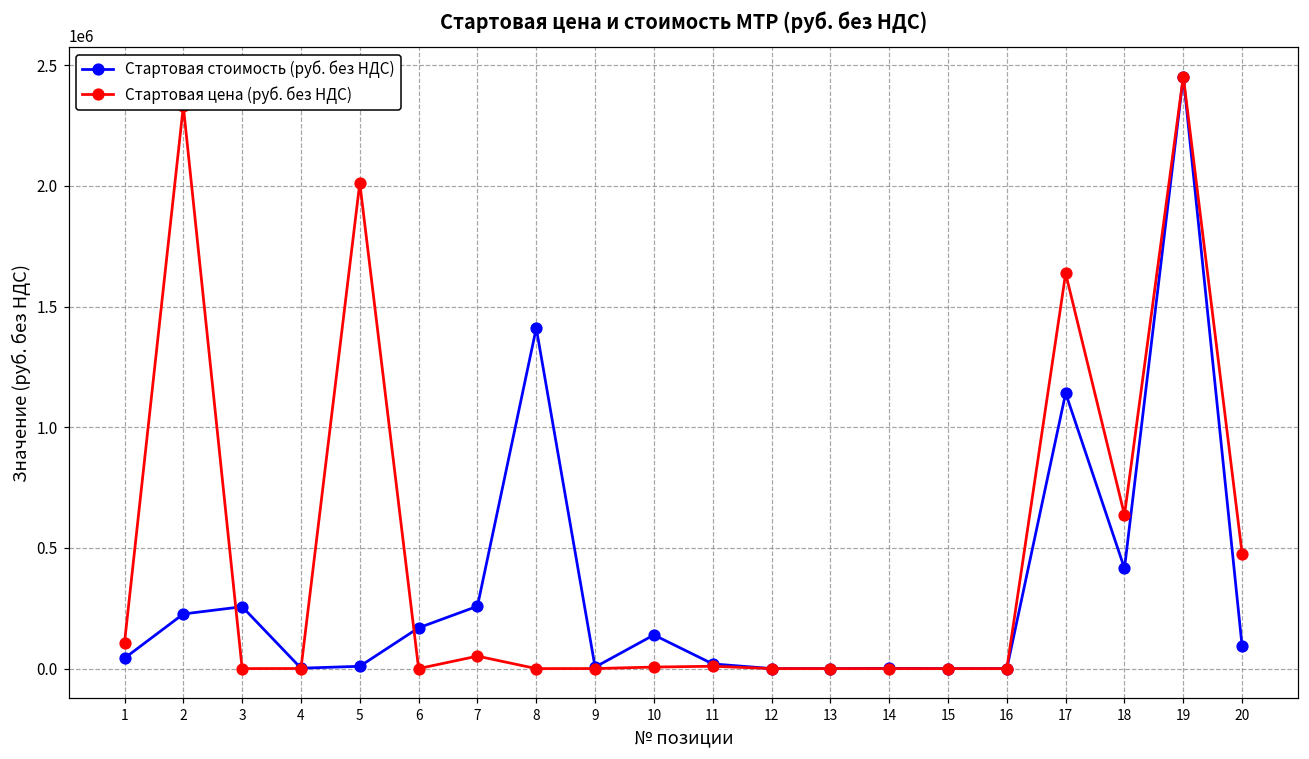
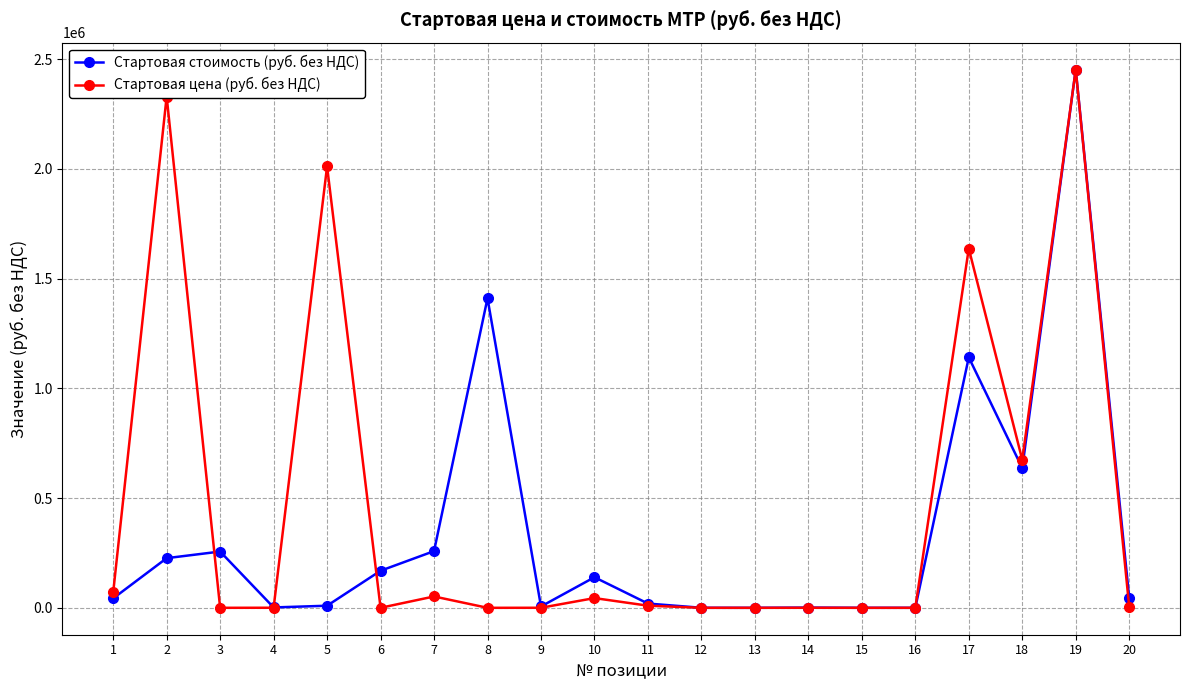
Стартовая цена (руб. без НДС), 1: 110000 -> 70000
Стартовая цена (руб. без НДС), 10: 10000 -> 40000
Стартовая стоимость (руб. без НДС), 18: 420000 -> 640000
Стартовая цена (руб. без НДС), 18: 640000 -> 670000
Стартовая стоимость (руб. без НДС), 20: 90000 -> 50000
Стартовая цена (руб. без НДС), 20: 480000 -> 10000
